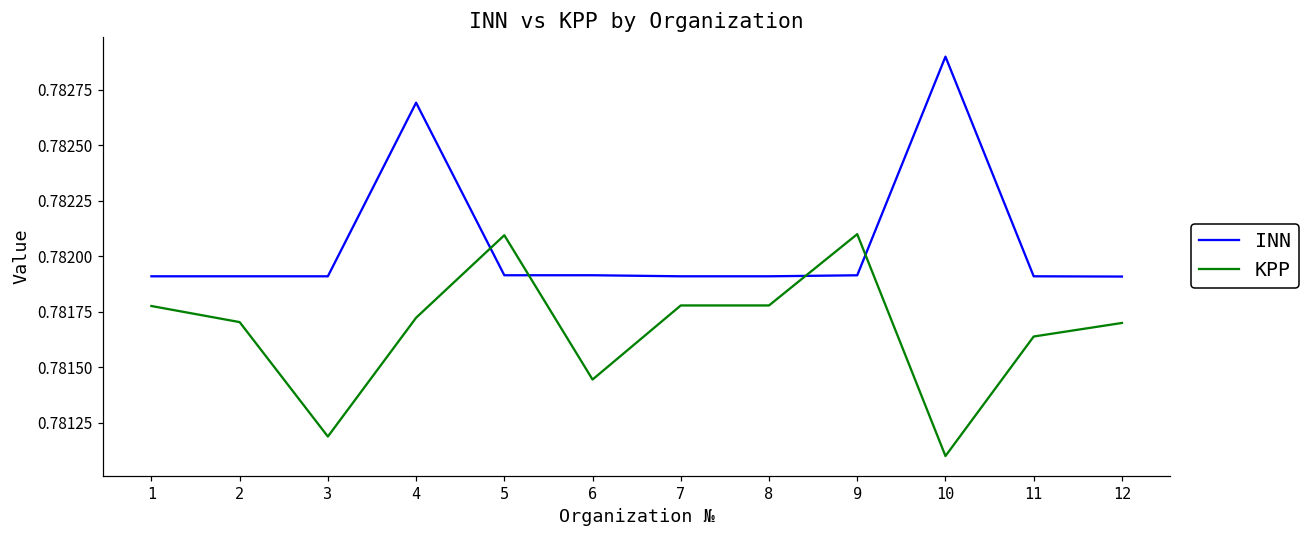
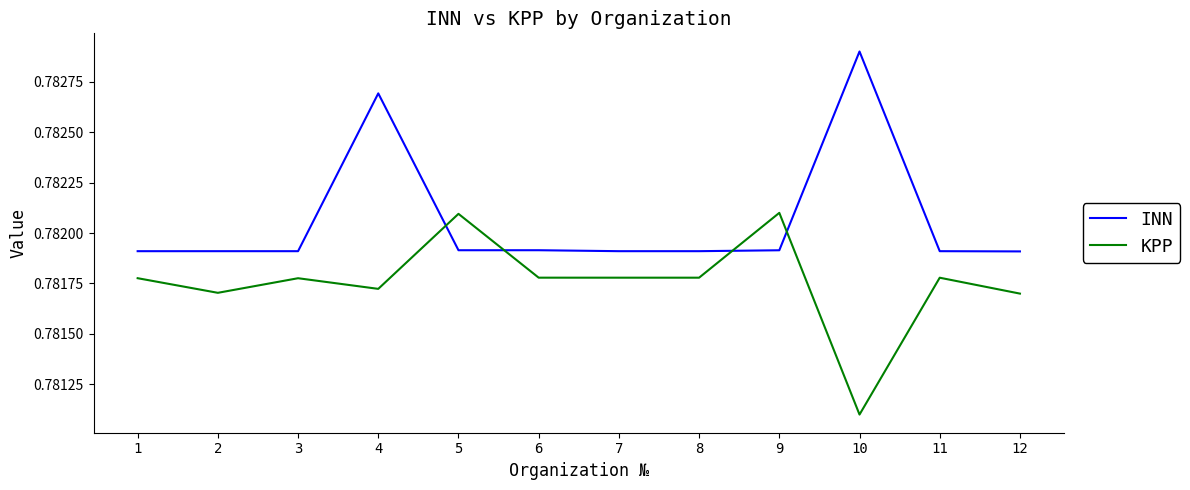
KPP, 3: 0.78119 -> 0.78178
KPP, 6: 0.78144 -> 0.78178
KPP, 11: 0.78164 -> 0.78178
